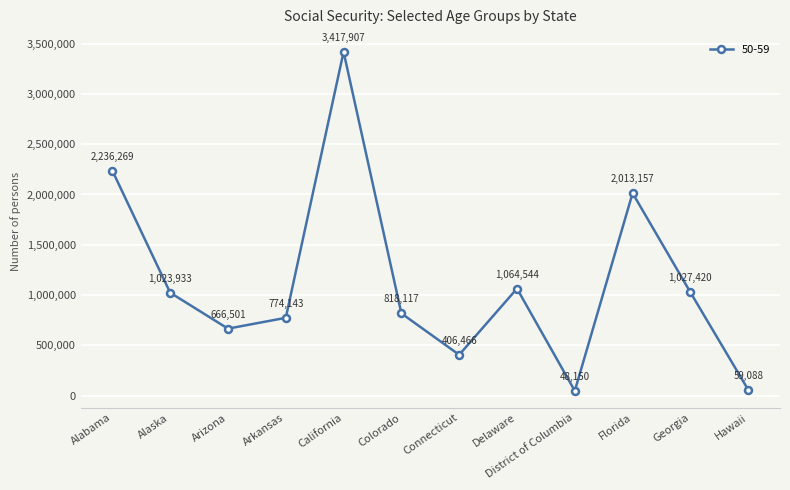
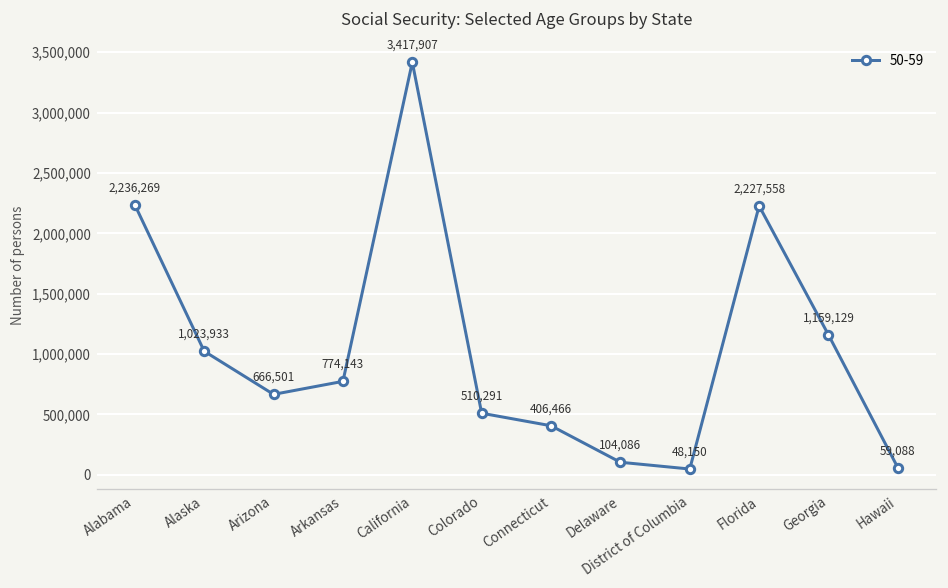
Colorado: 818,117 -> 510,291
Delaware: 1,064,544 -> 104,086
Florida: 2,013,157 -> 2,227,558
Georgia: 1,027,420 -> 1,159,129
